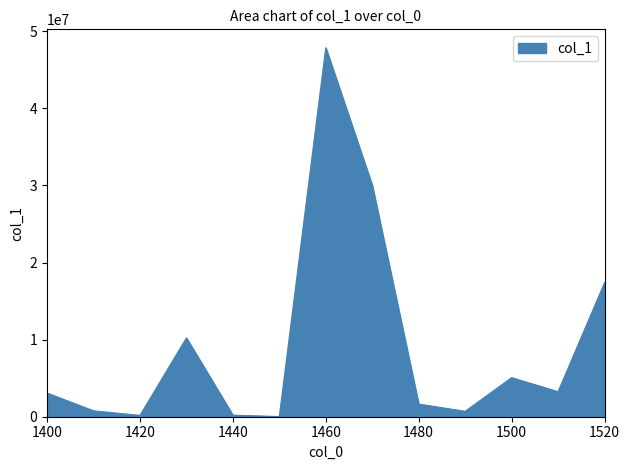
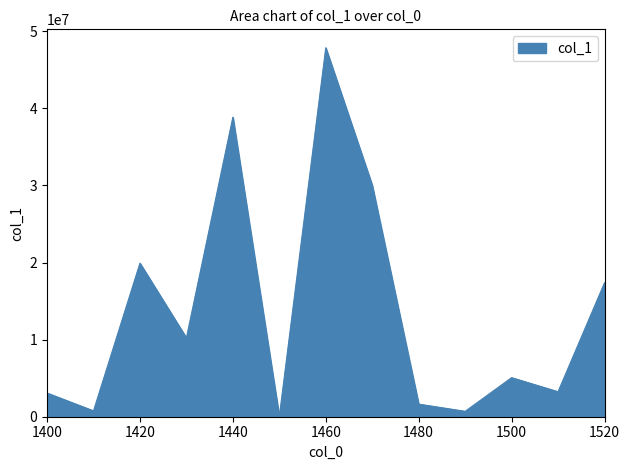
1420: 0 -> 20000000
1440: 0 -> 39000000
